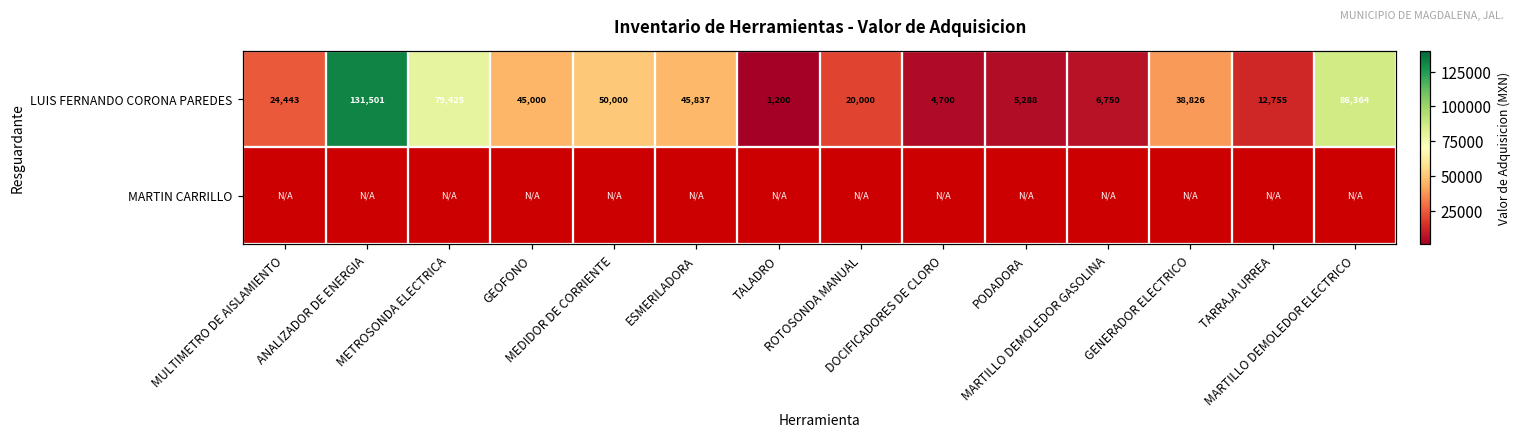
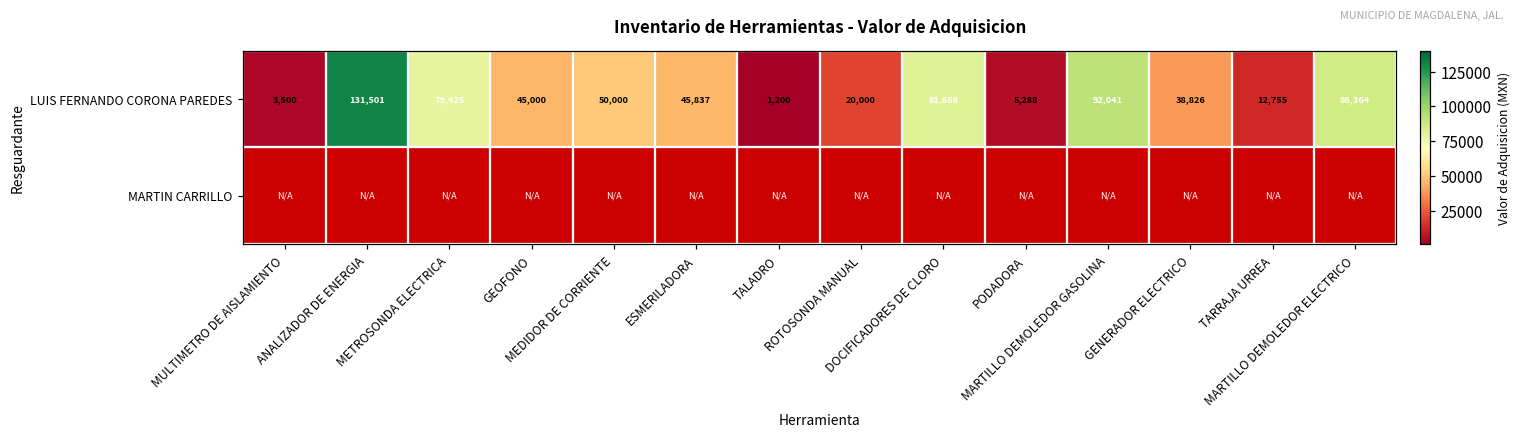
LUIS FERNANDO CORONA PAREDES, MULTIMETRO DE AISLAMIENTO: 24,443 -> 3,500
LUIS FERNANDO CORONA PAREDES, DOCIFICADORES DE CLORO: 4,700 -> 81,686
LUIS FERNANDO CORONA PAREDES, MARTILLO DEMOLEDOR GASOLINA: 6,750 -> 92,041
